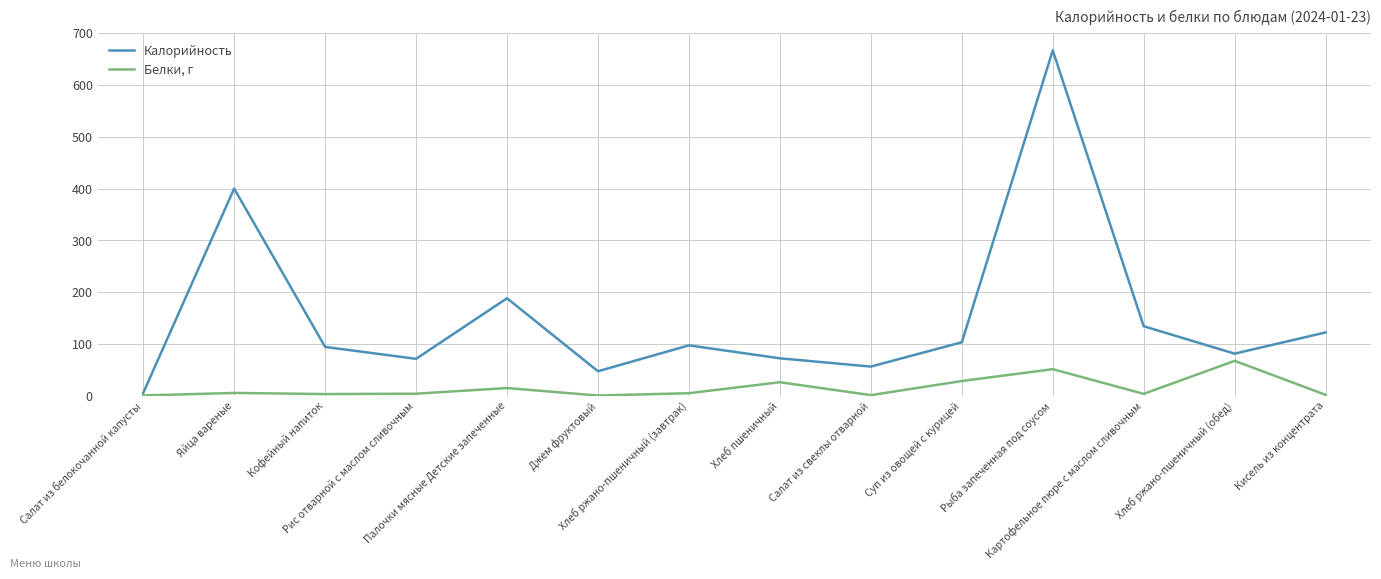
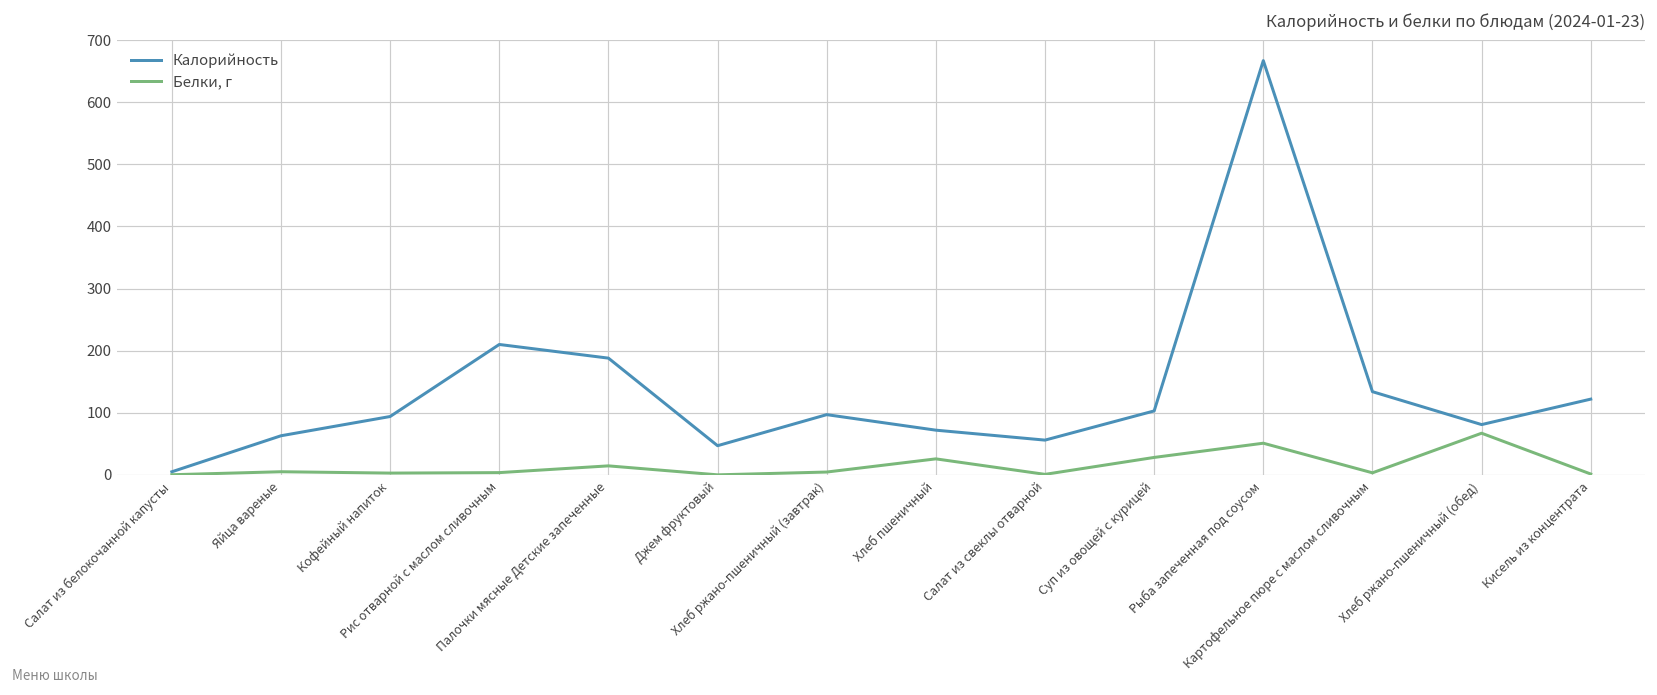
Калорийность, Яйца вареные: 400 -> 60
Калорийность, Рис отварной с маслом сливочным: 70 -> 210
